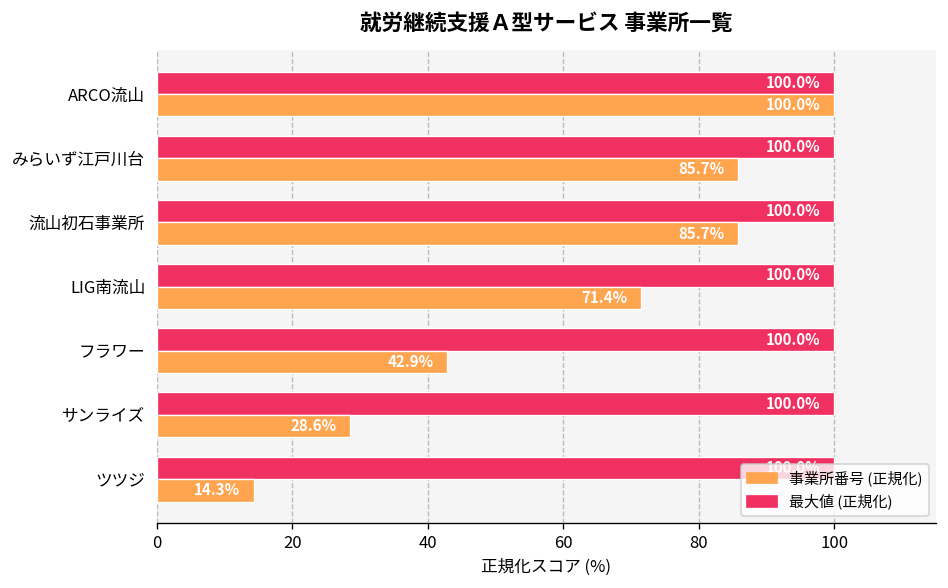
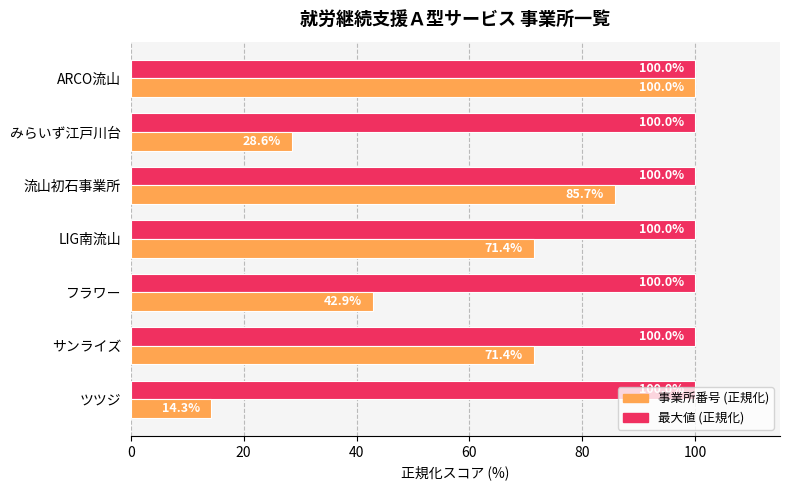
事業所番号 (正規化), みらいず江戸川台: 85.7% -> 28.6%
事業所番号 (正規化), サンライズ: 28.6% -> 71.4%
